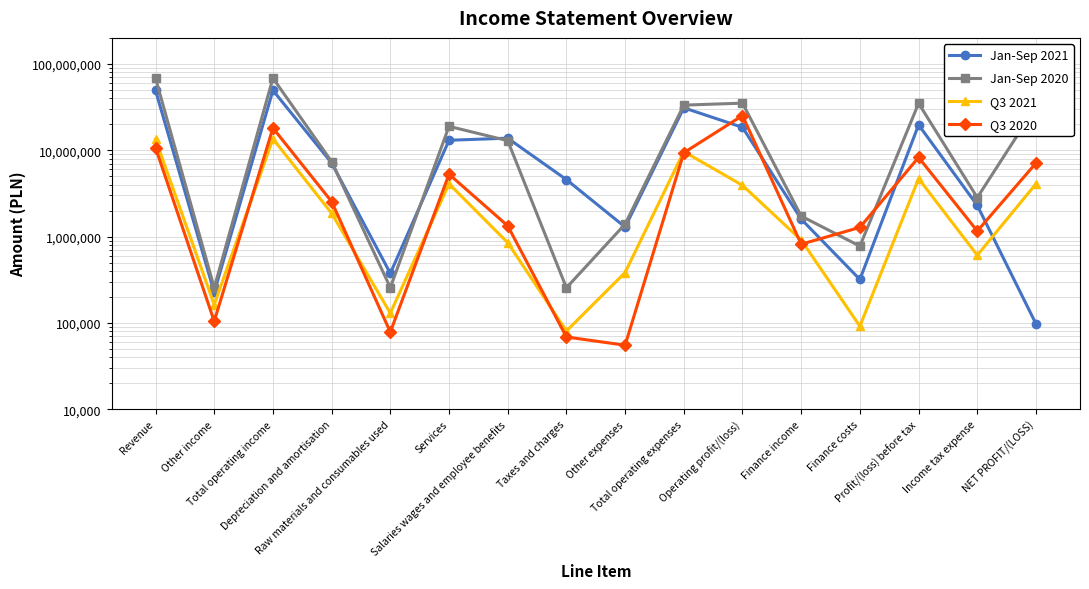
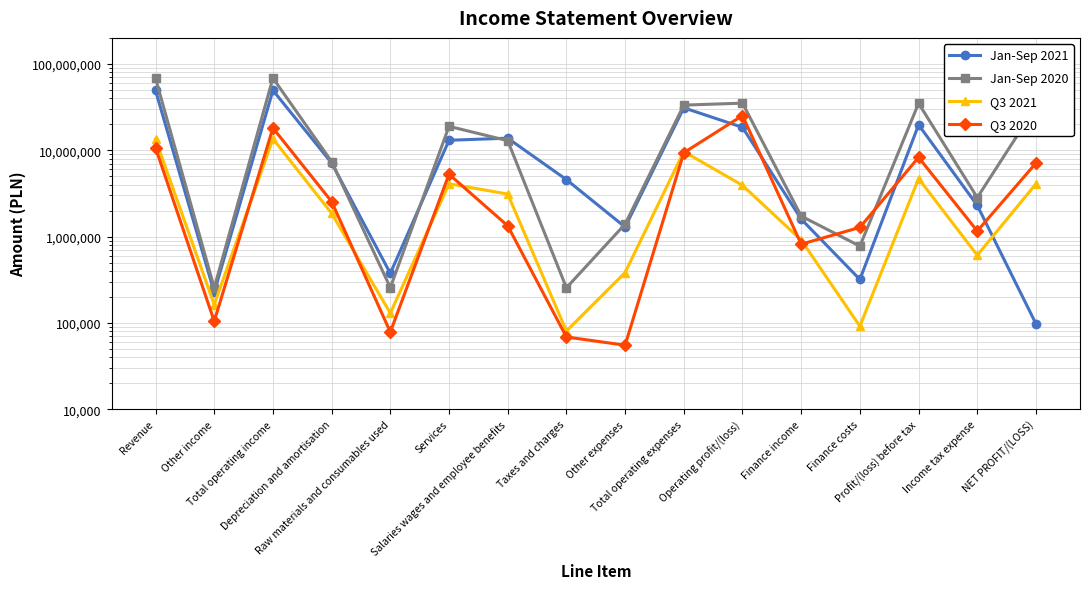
Q3 2021, Salaries wages and employee benefits: 900,000 -> 3,100,000
